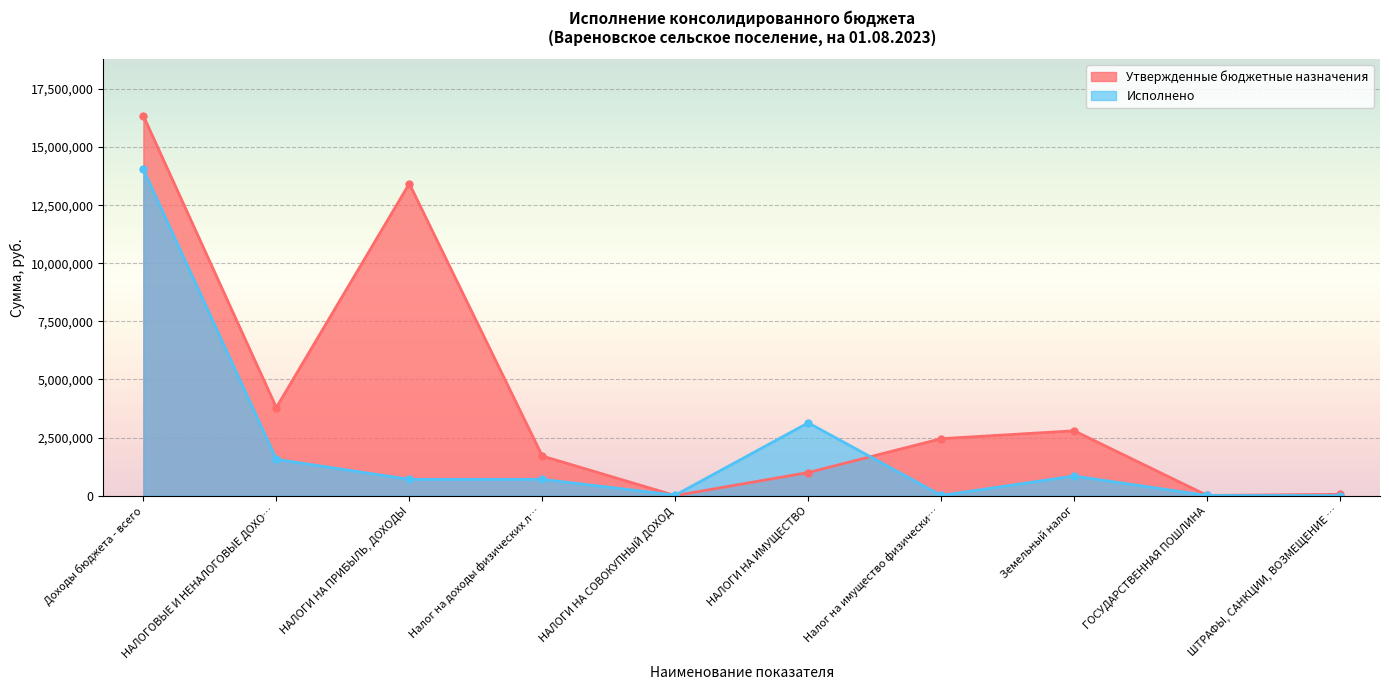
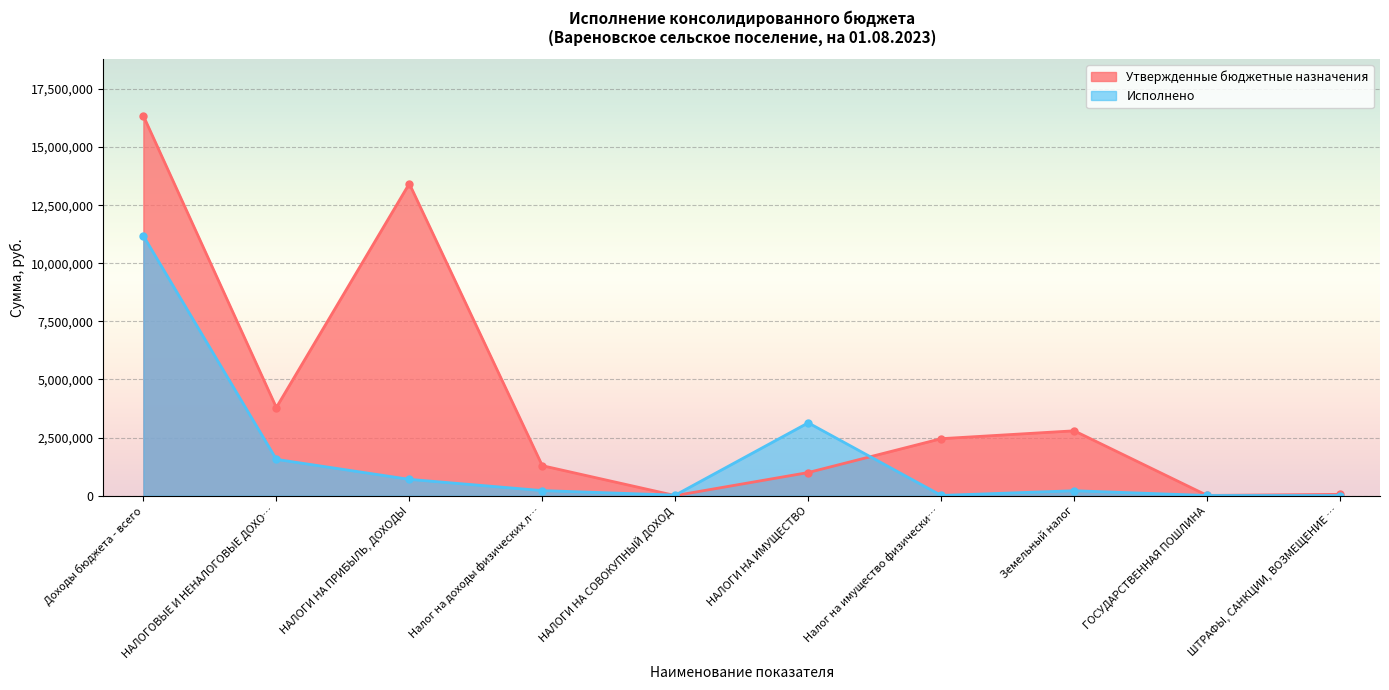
Исполнено, Доходы бюджета - всего: 14,000,000 -> 11,200,000
Утвержденные бюджетные назначения, Налог на доходы физических л…: 1,700,000 -> 1,300,000
Исполнено, Налог на доходы физических л…: 700,000 -> 200,000
Исполнено, Земельный налог: 800,000 -> 200,000
